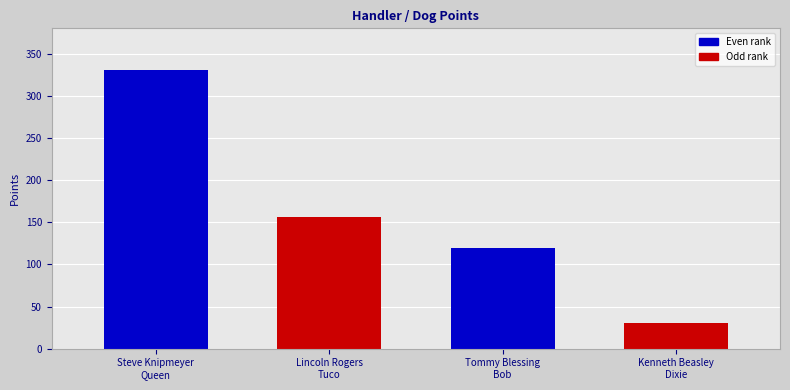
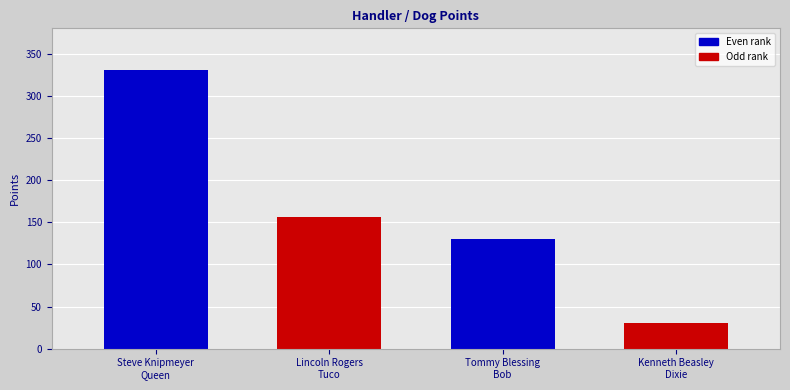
Tommy Blessing Bob: 120 -> 130
